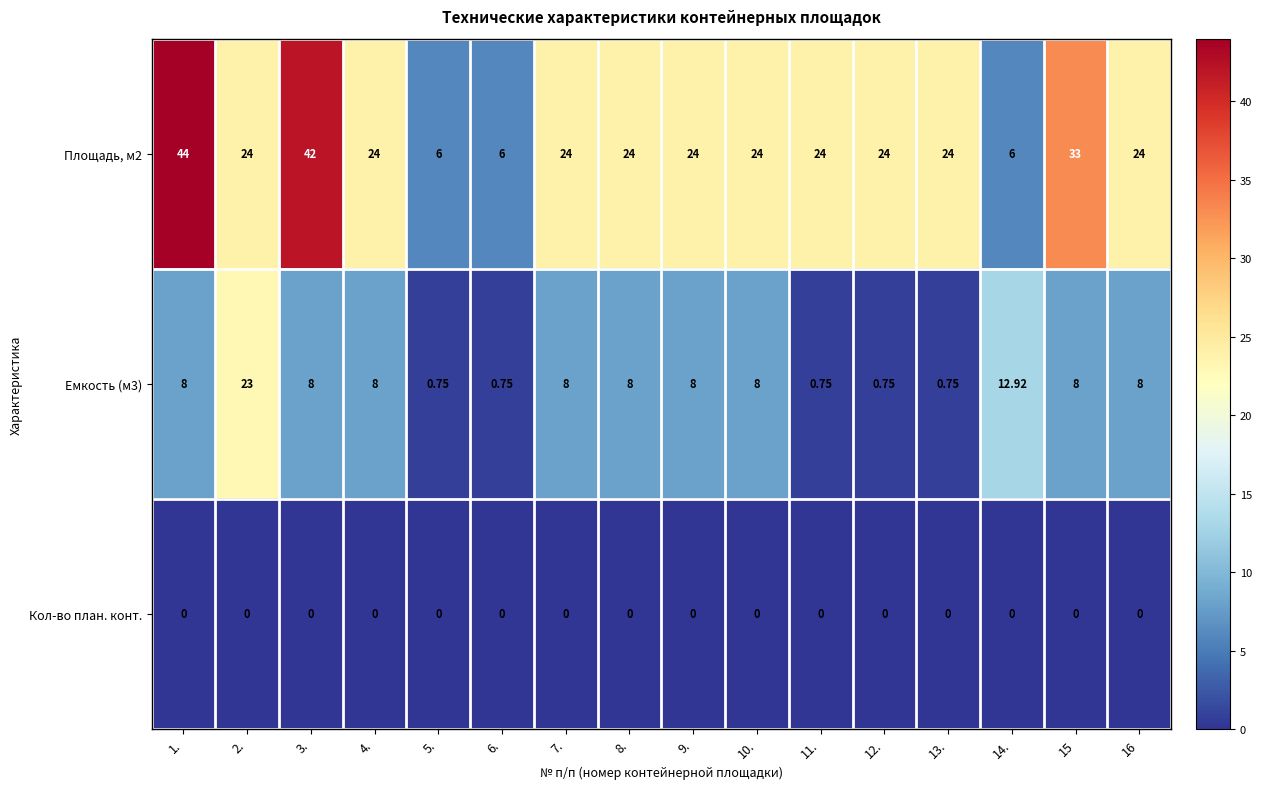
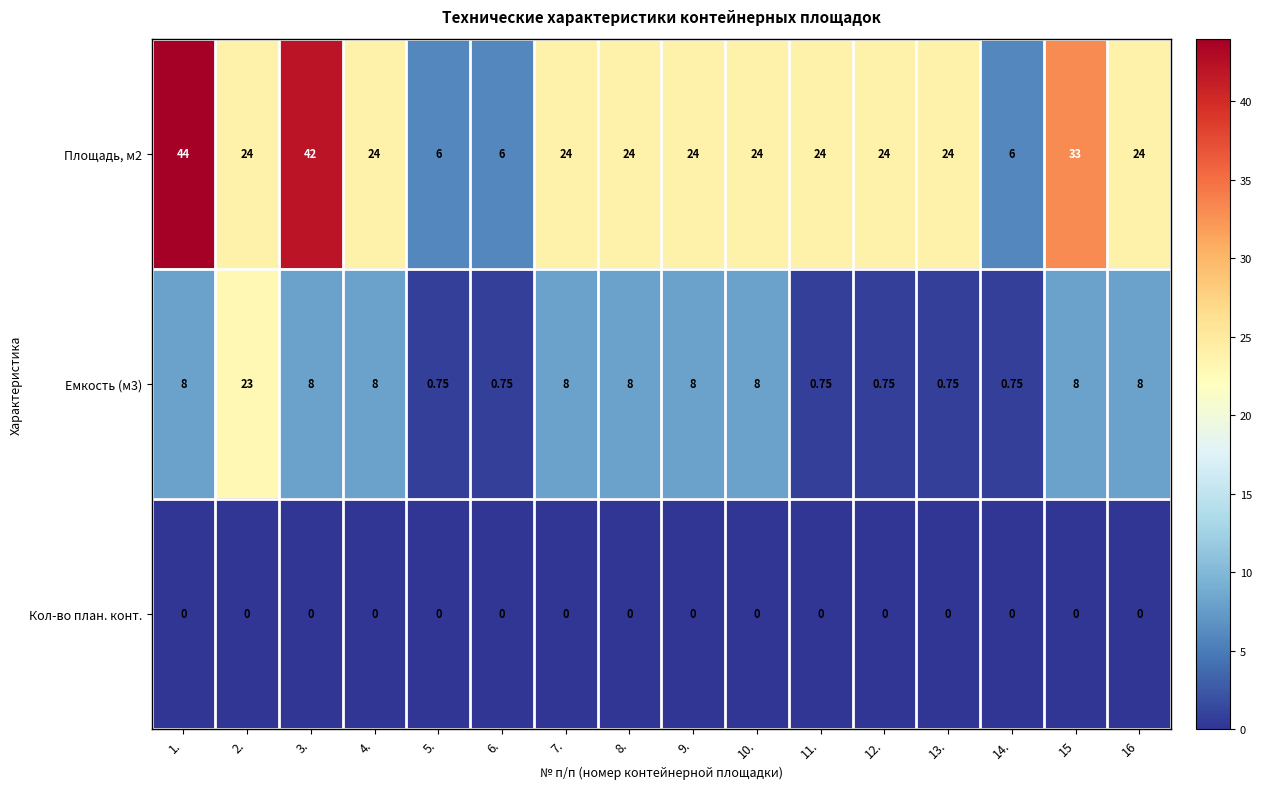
Емкость (м3), 14.: 12.92 -> 0.75
